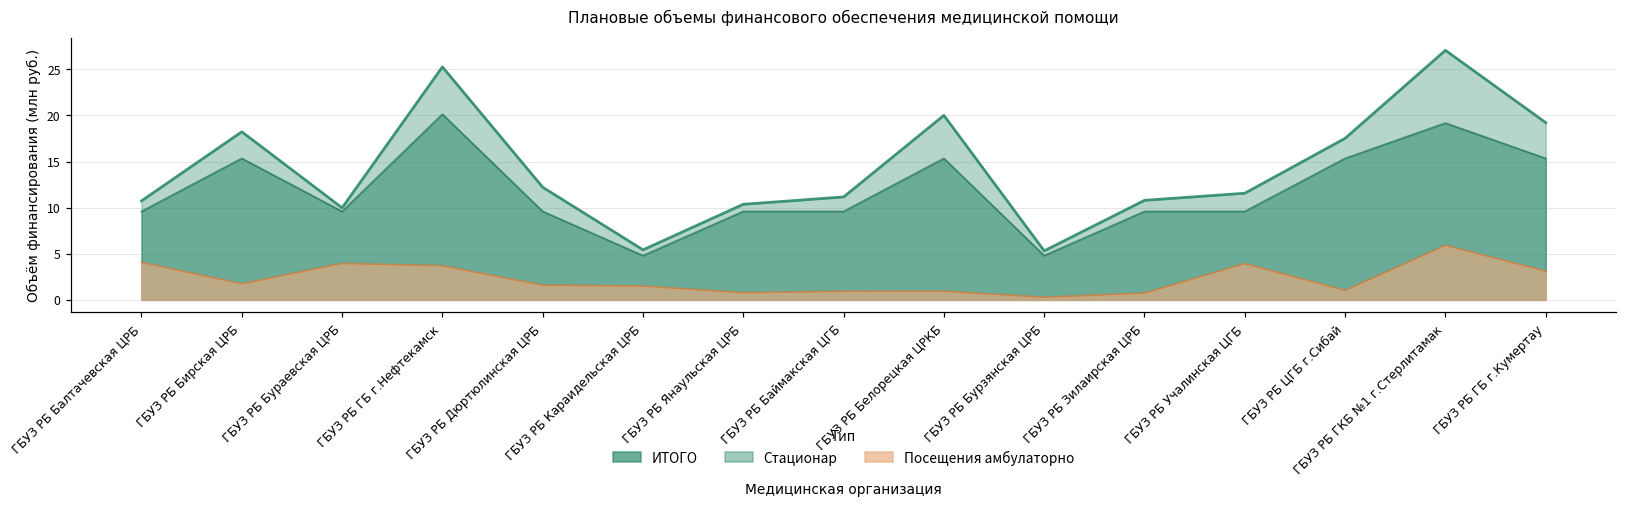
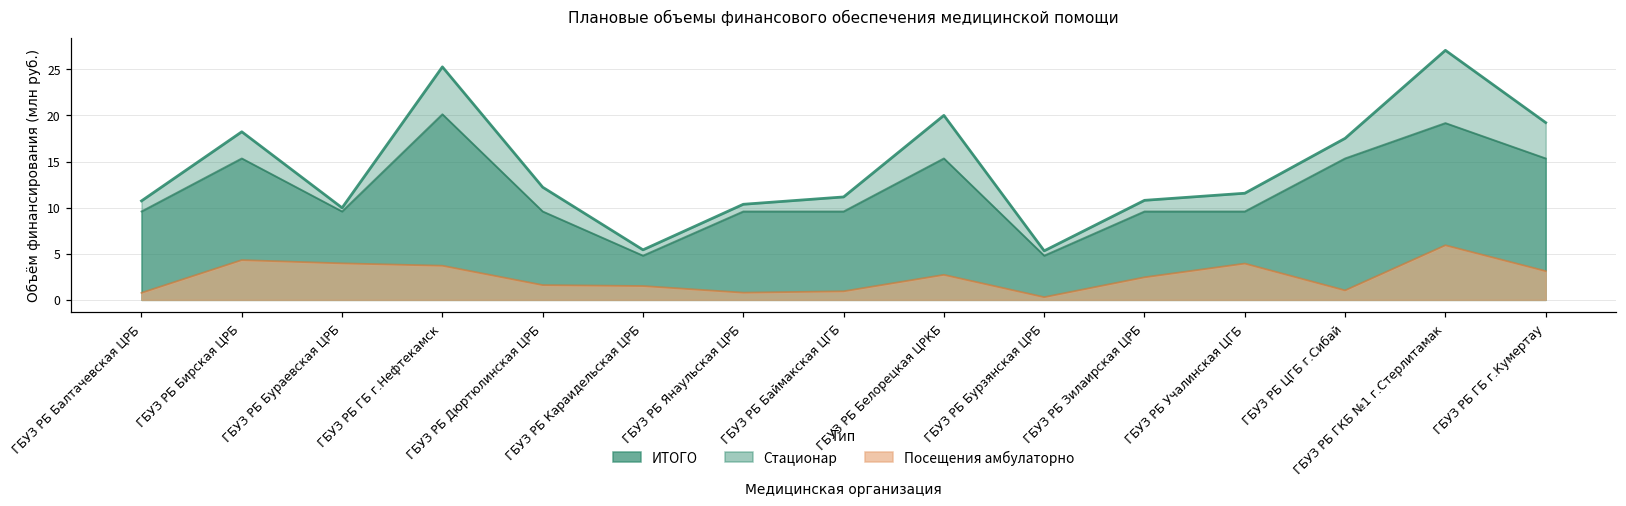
Посещения амбулаторно, ГБУЗ РБ Балтачевская ЦРБ: 4 -> 1
Посещения амбулаторно, ГБУЗ РБ Бирская ЦРБ: 2 -> 4
Посещения амбулаторно, ГБУЗ РБ Белорецкая ЦРКБ: 1 -> 3
Посещения амбулаторно, ГБУЗ РБ Зилаирская ЦРБ: 1 -> 2
